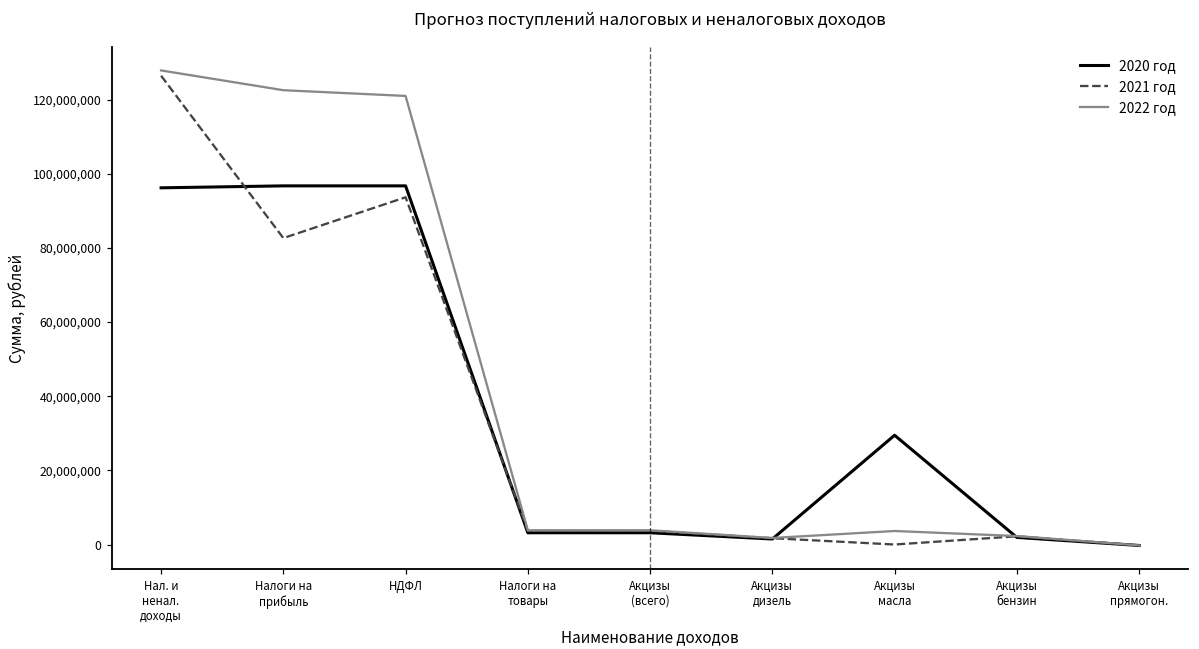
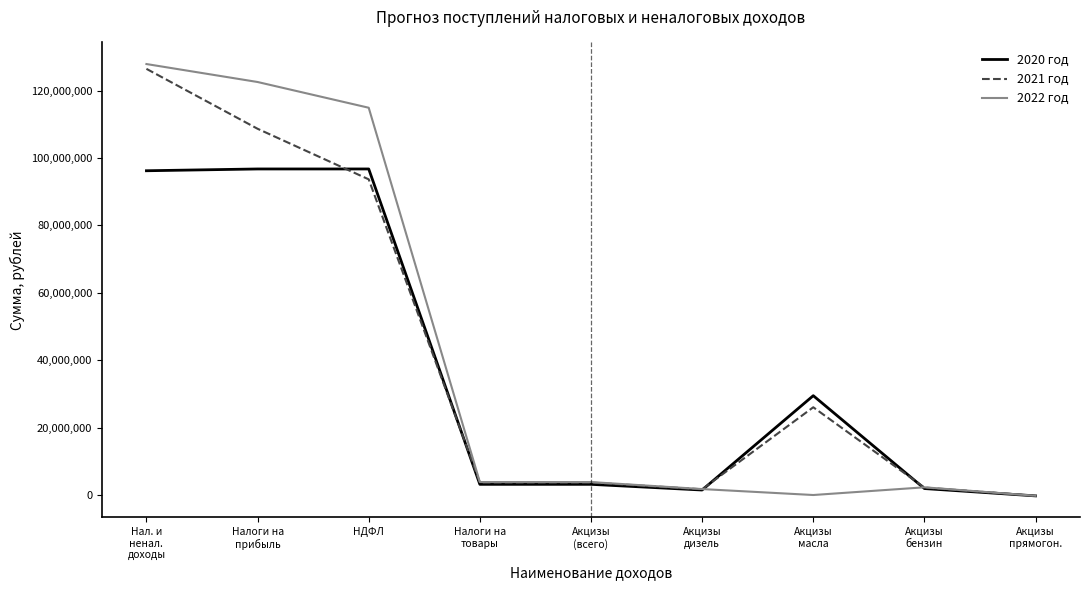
2021 год, Налоги на прибыль: 83,000,000 -> 109,000,000
2022 год, НДФЛ: 121,000,000 -> 115,000,000
2021 год, Акцизы масла: 0 -> 26,000,000
2022 год, Акцизы масла: 4,000,000 -> 0
